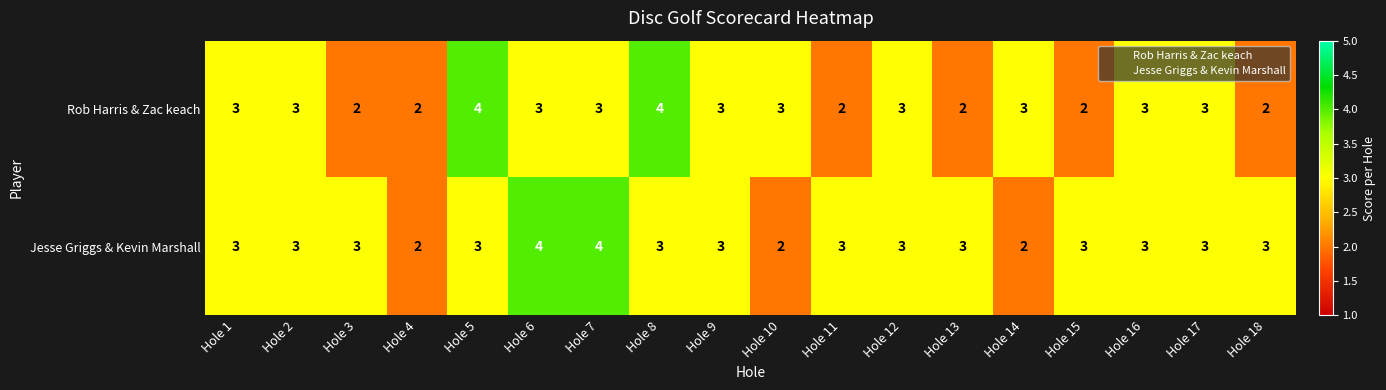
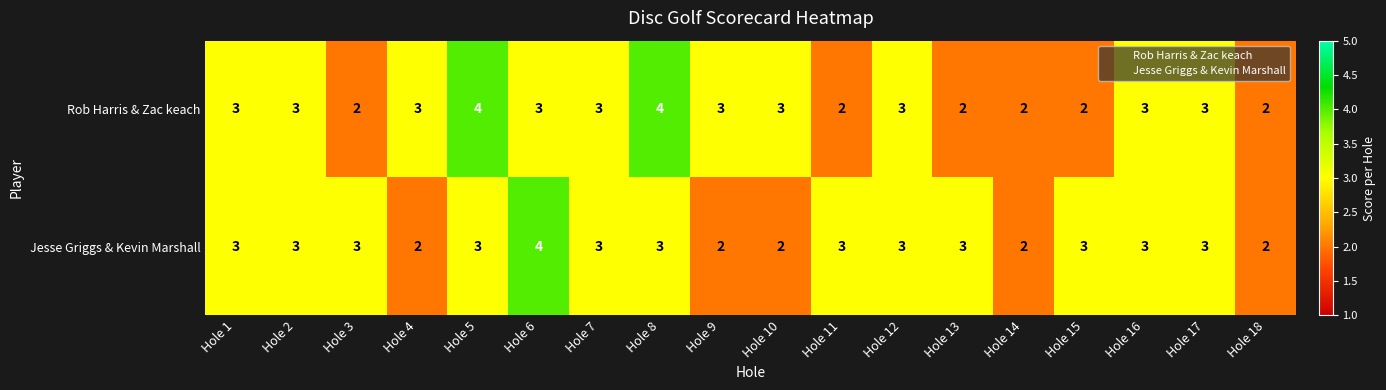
Rob Harris & Zac keach, Hole 4: 2 -> 3
Rob Harris & Zac keach, Hole 14: 3 -> 2
Jesse Griggs & Kevin Marshall, Hole 7: 4 -> 3
Jesse Griggs & Kevin Marshall, Hole 9: 3 -> 2
Jesse Griggs & Kevin Marshall, Hole 18: 3 -> 2
